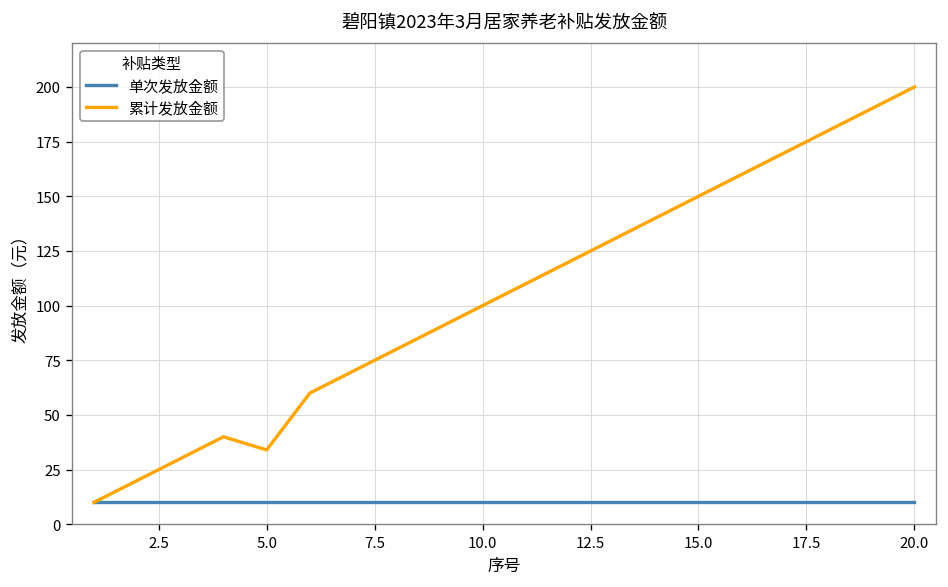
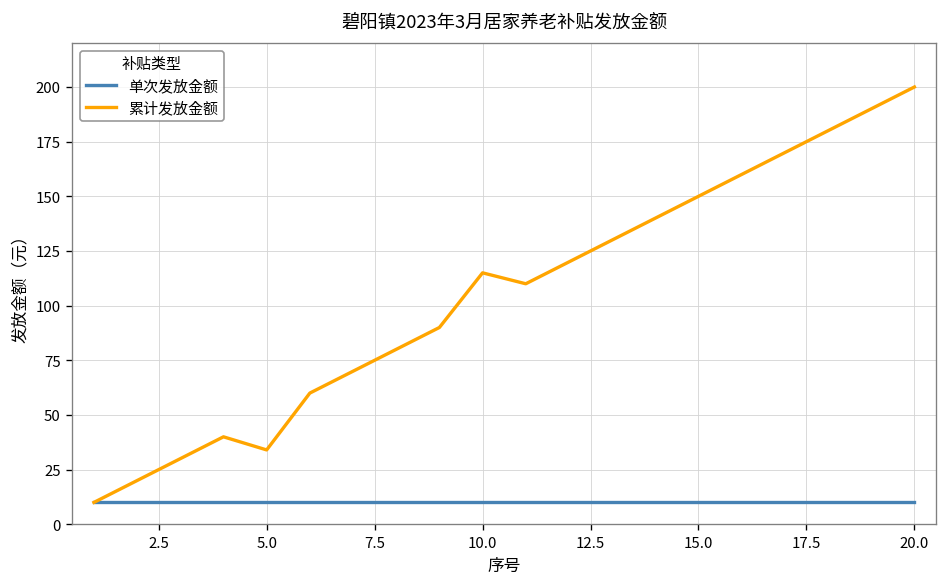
累计发放金额, 10.0: 100 -> 115
